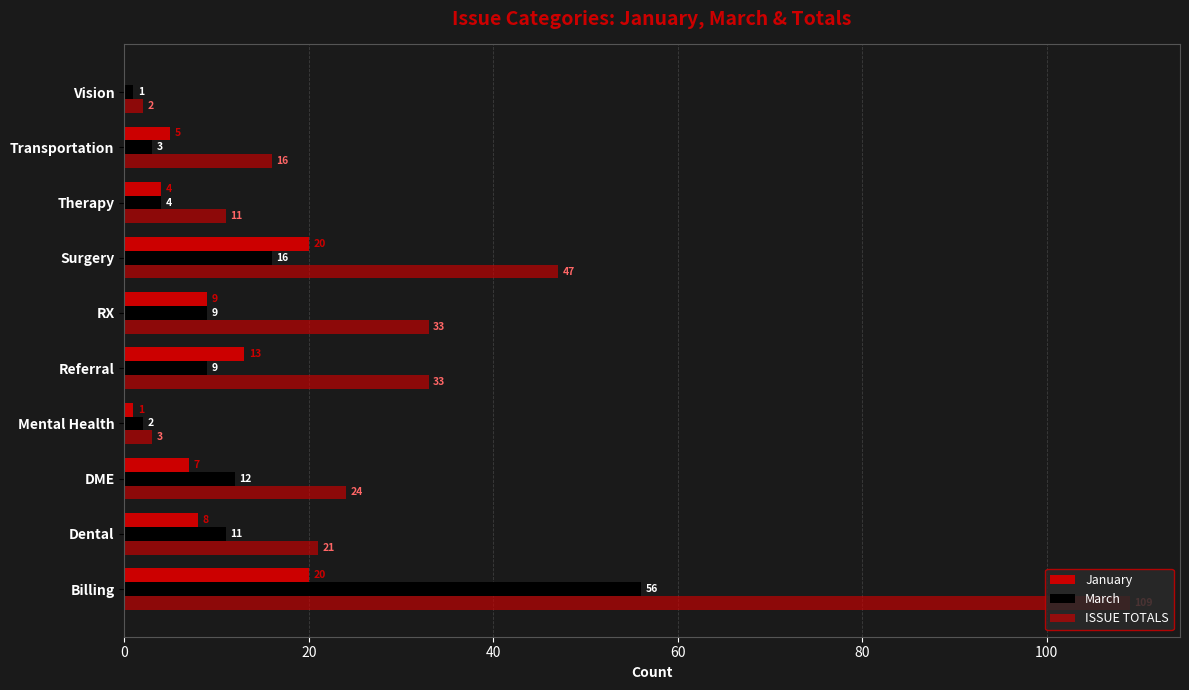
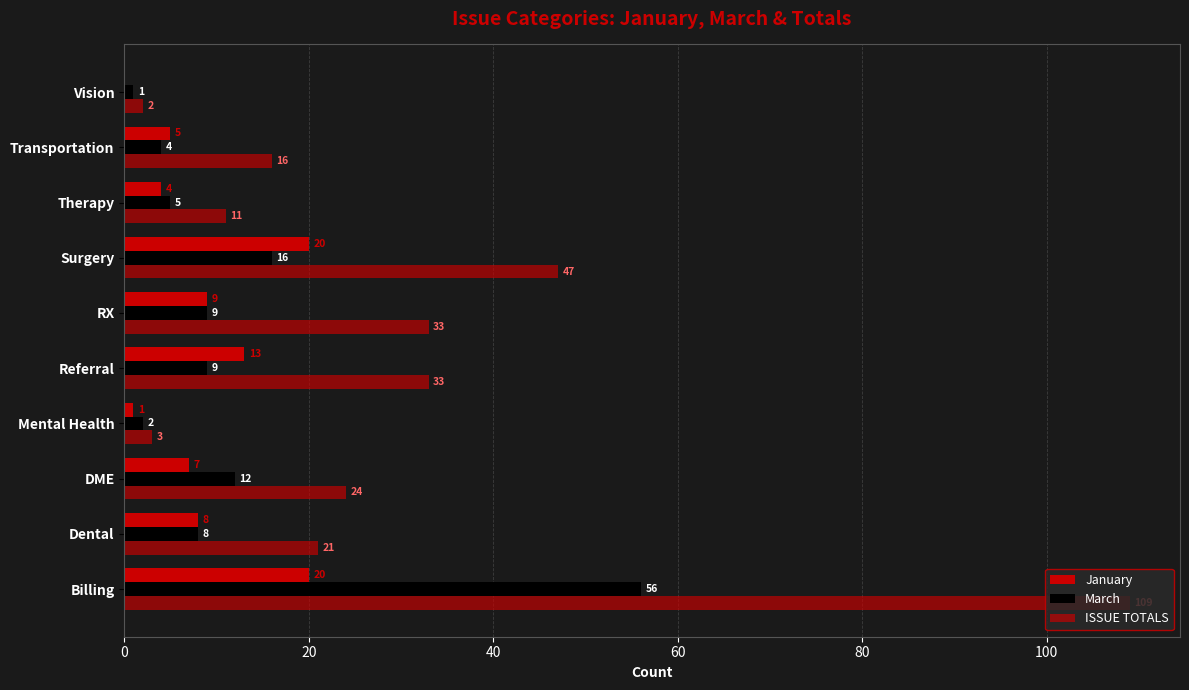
March, Transportation: 3 -> 4
March, Therapy: 4 -> 5
March, Dental: 11 -> 8
